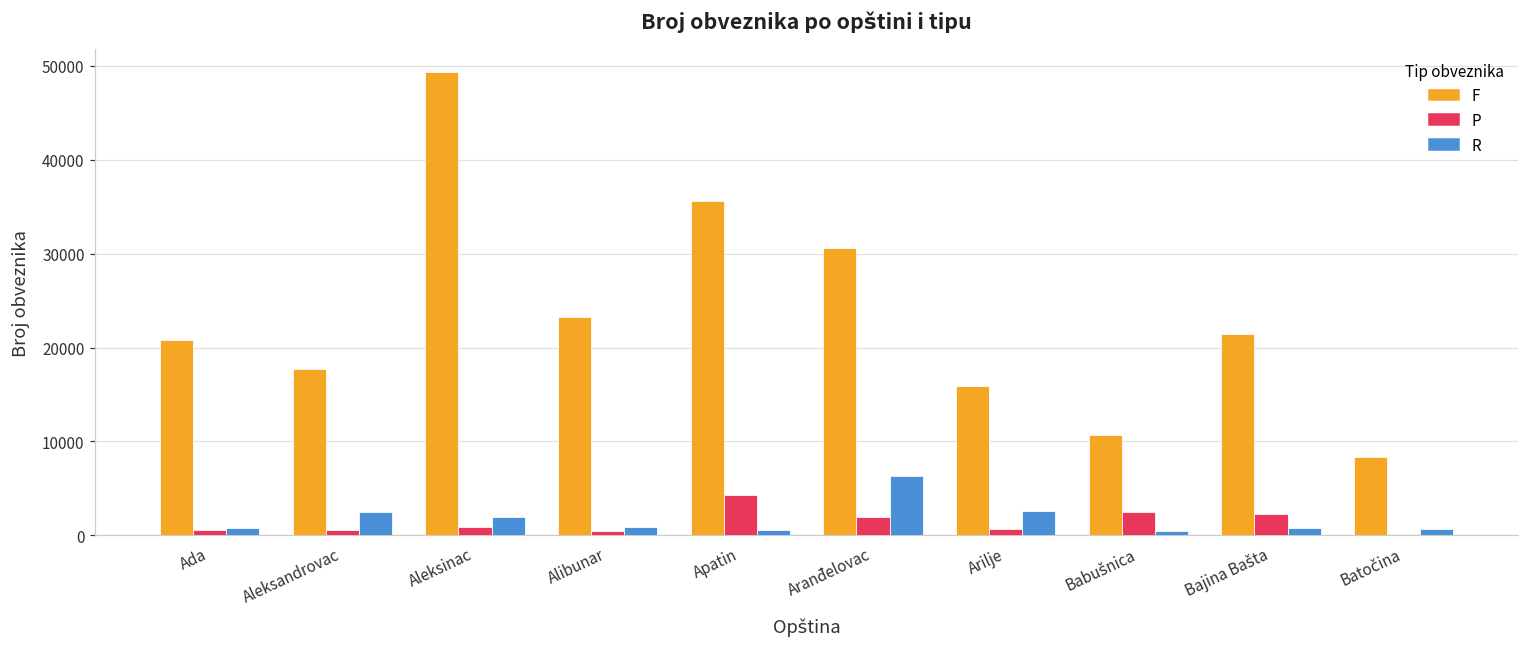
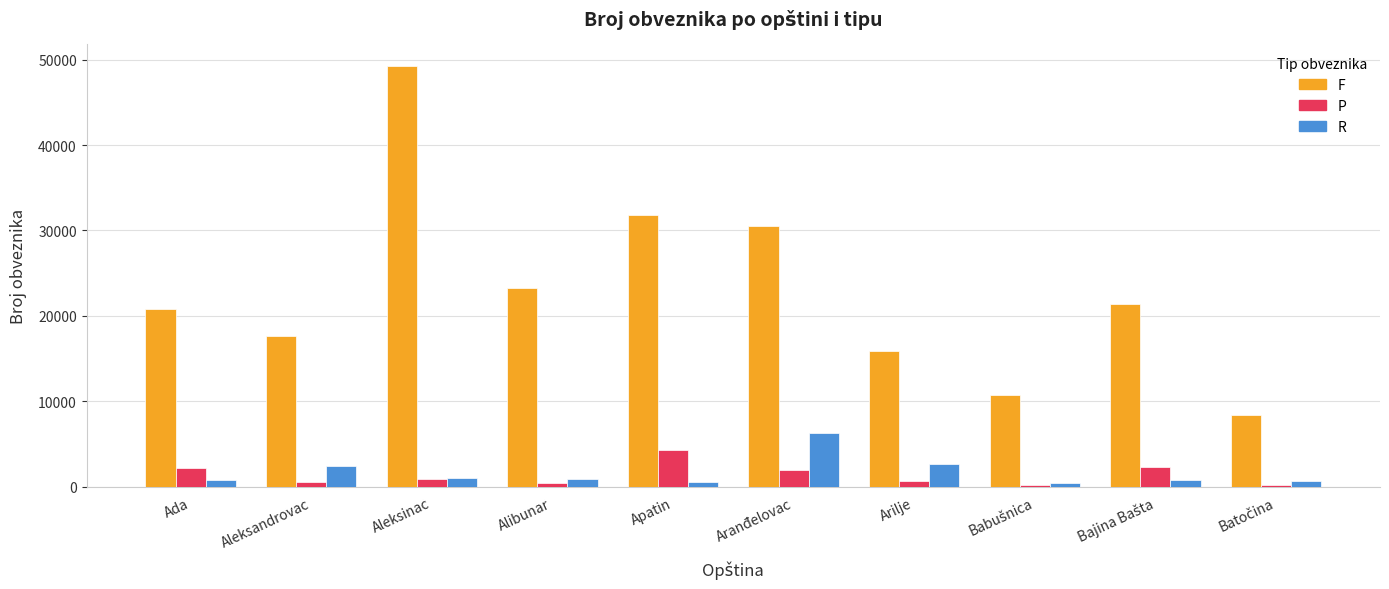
P, Ada: 1000 -> 2000
R, Aleksinac: 2000 -> 1000
F, Apatin: 36000 -> 32000
P, Babušnica: 2000 -> 0
